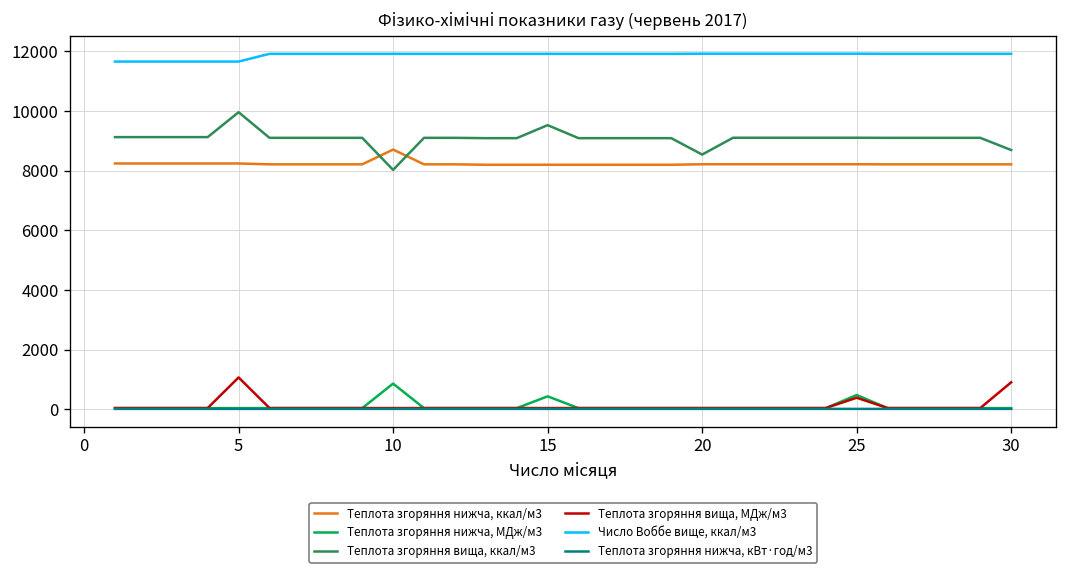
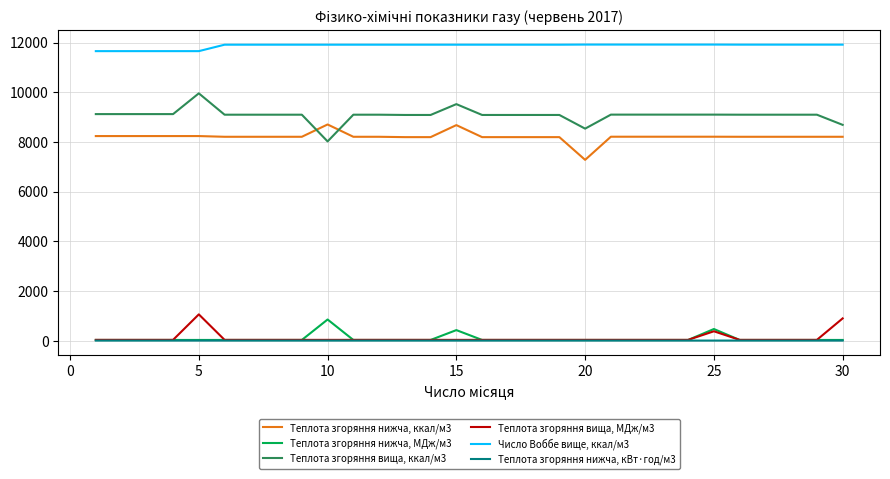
Теплота згоряння нижча, ккал/м3, 15: 8200 -> 8700
Теплота згоряння нижча, ккал/м3, 20: 8200 -> 7300
